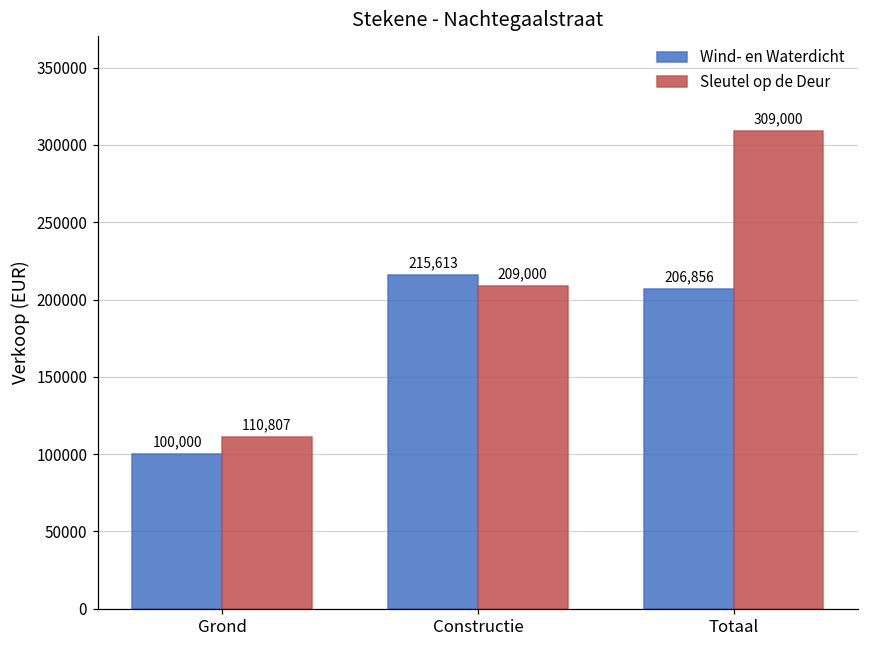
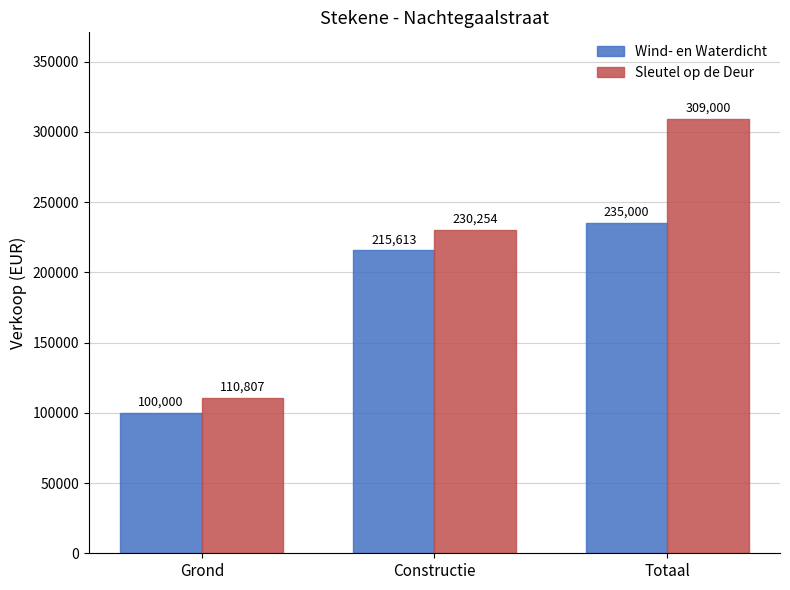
Sleutel op de Deur, Constructie: 209,000 -> 230,254
Wind- en Waterdicht, Totaal: 206,856 -> 235,000
